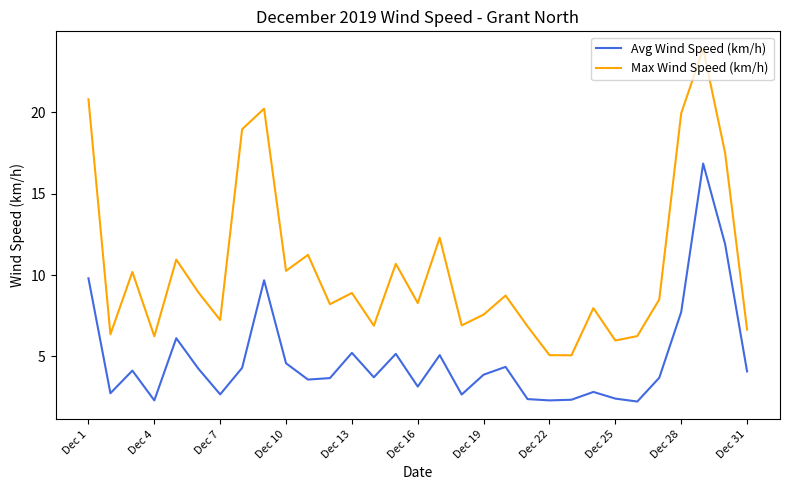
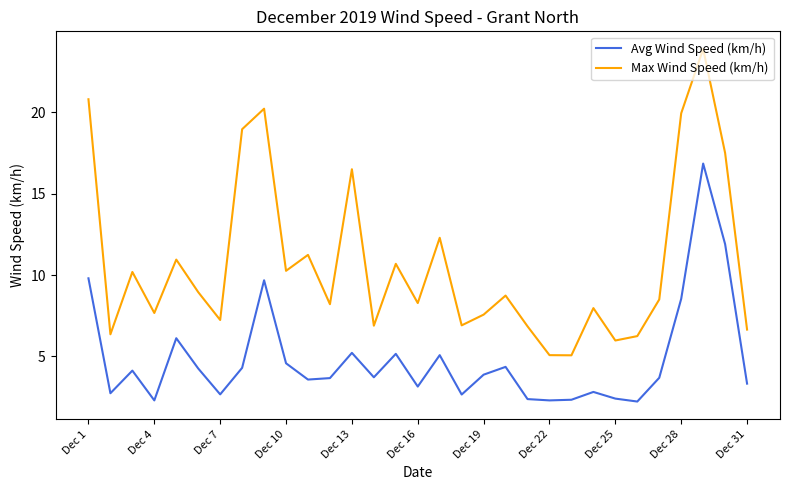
Max Wind Speed (km/h), Dec 4: 6.2 -> 7.7
Max Wind Speed (km/h), Dec 13: 8.9 -> 16.5
Avg Wind Speed (km/h), Dec 28: 7.7 -> 8.5
Avg Wind Speed (km/h), Dec 31: 4.1 -> 3.3
